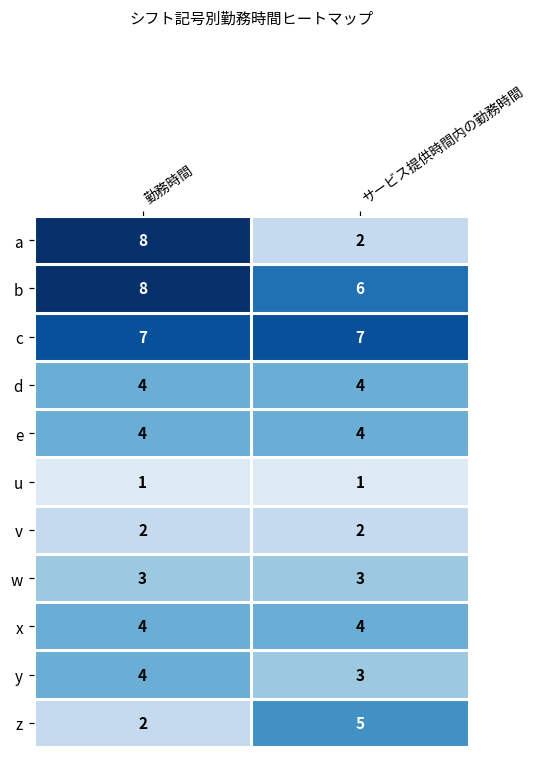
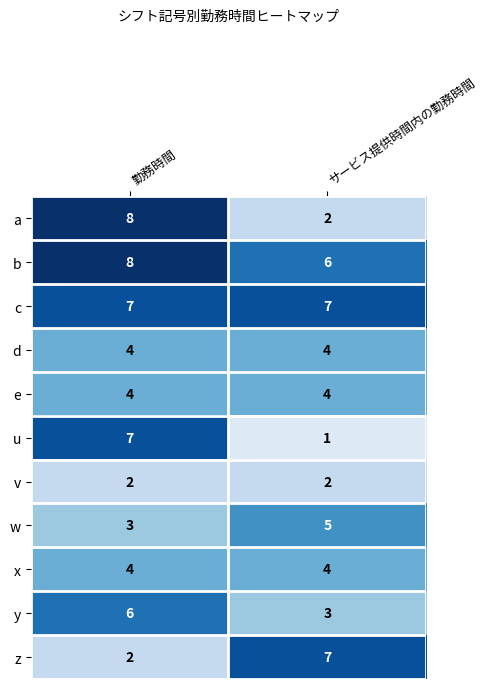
u, 勤務時間: 1 -> 7
w, サービス提供時間内の勤務時間: 3 -> 5
y, 勤務時間: 4 -> 6
z, サービス提供時間内の勤務時間: 5 -> 7
